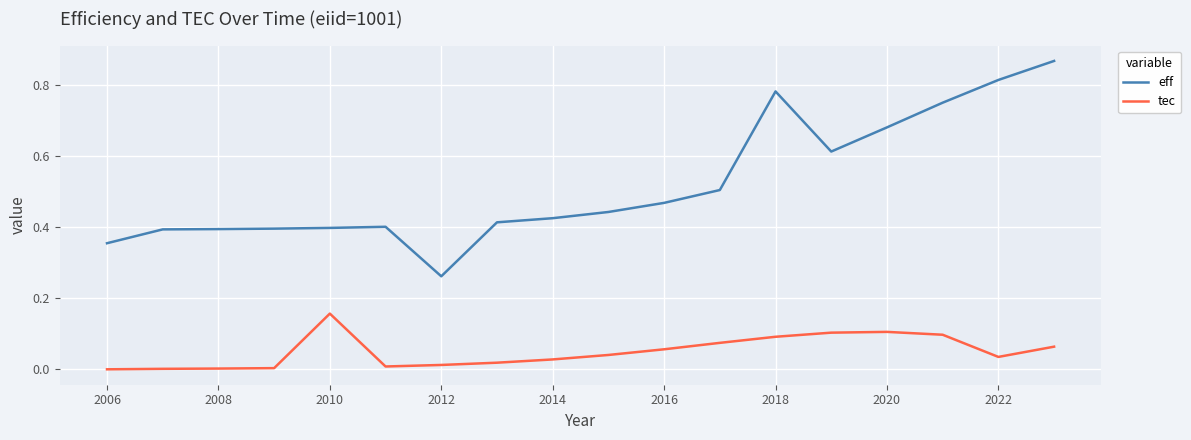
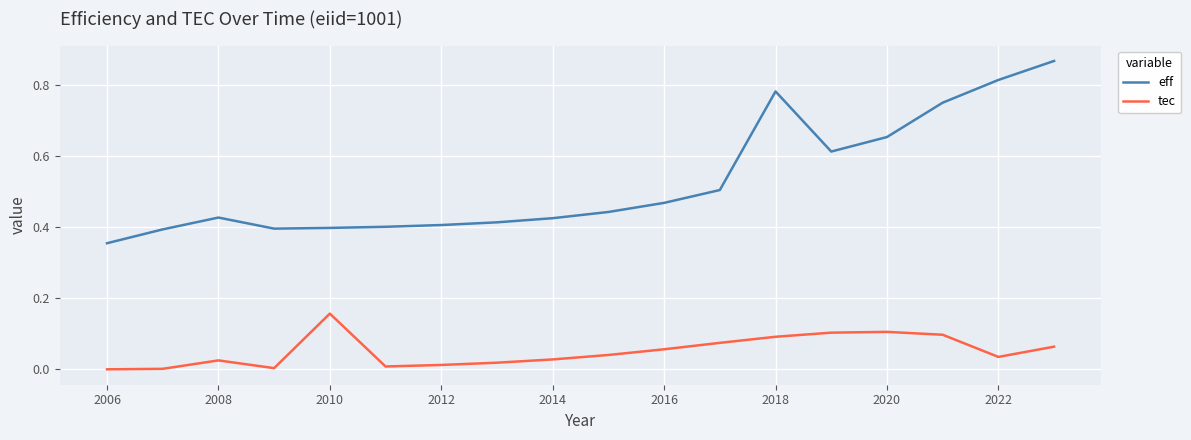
eff, 2008: 0.39 -> 0.43
tec, 2008: 0.00 -> 0.03
eff, 2012: 0.26 -> 0.41
eff, 2020: 0.68 -> 0.65
